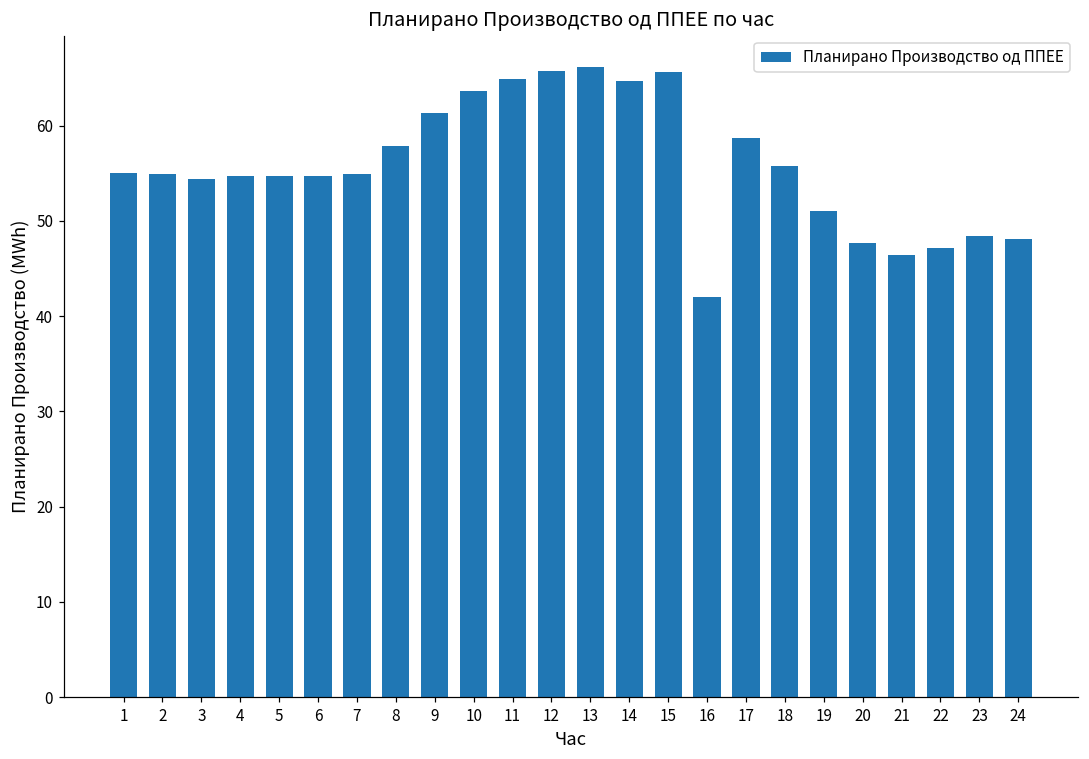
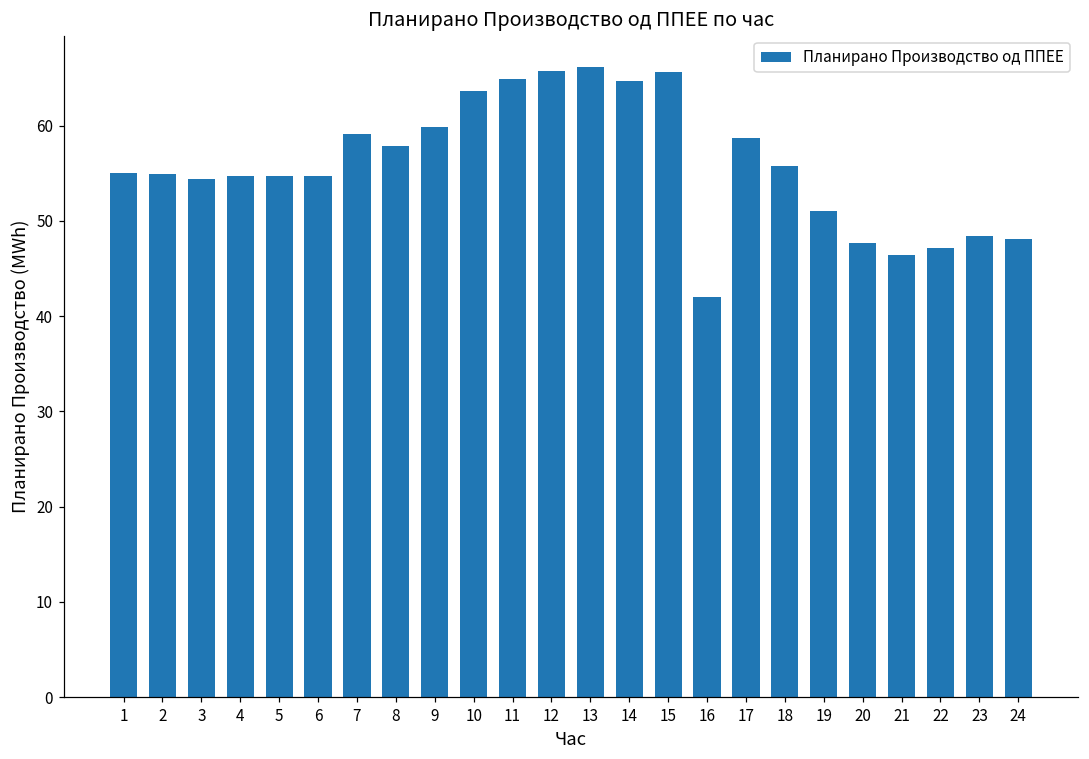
7: 55 -> 59
9: 61 -> 60
